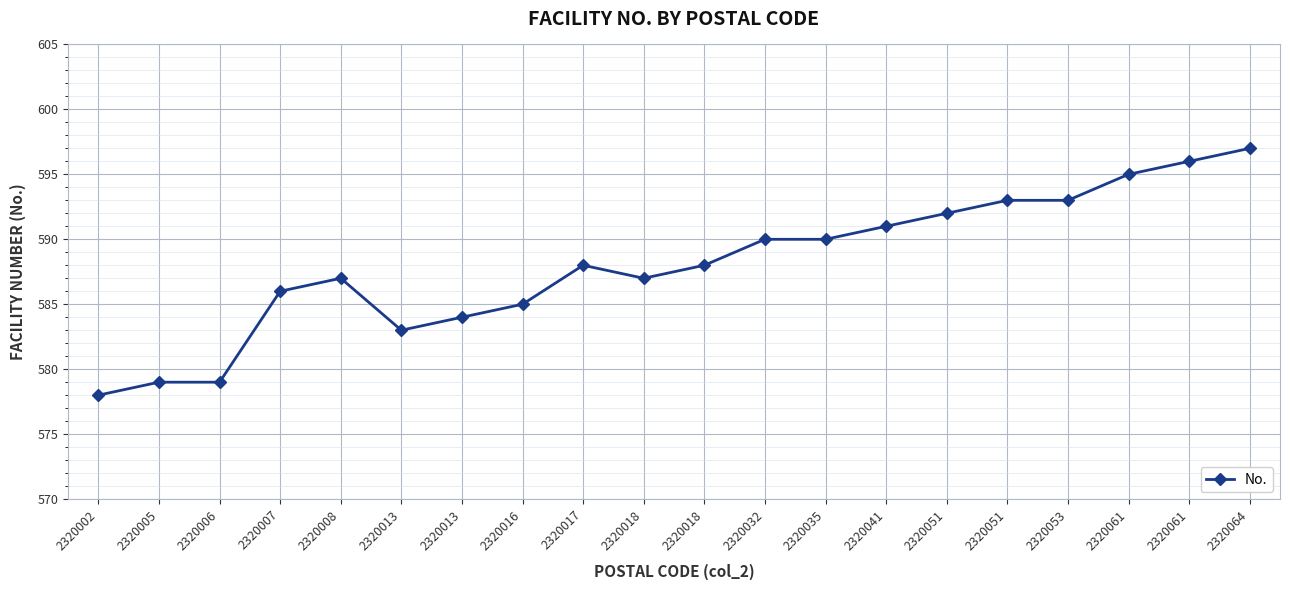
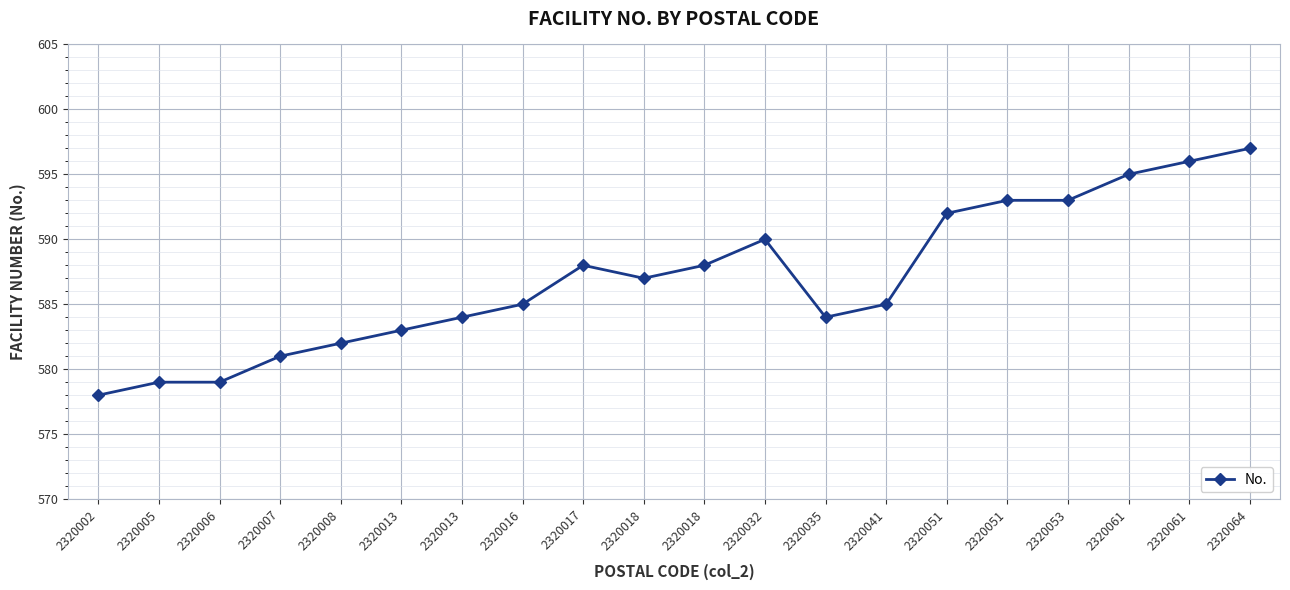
2320007: 586 -> 581
2320008: 587 -> 582
2320035: 590 -> 584
2320041: 591 -> 585
